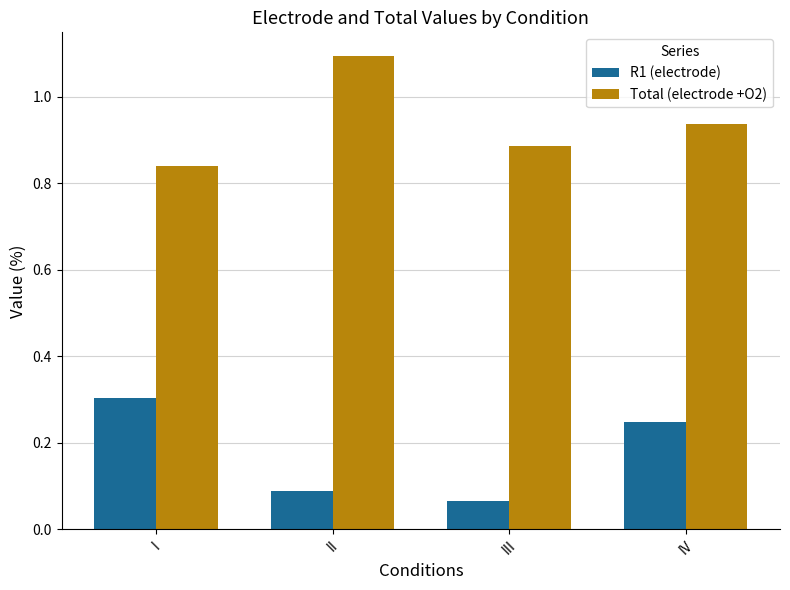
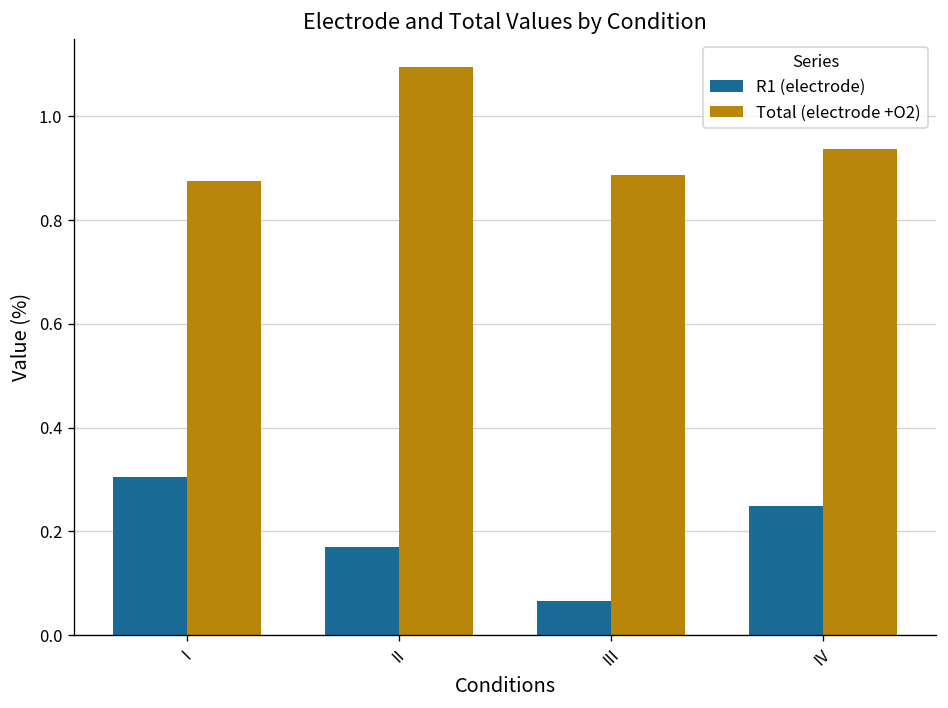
Total (electrode +O2), I: 0.84 -> 0.88
R1 (electrode), II: 0.09 -> 0.17
